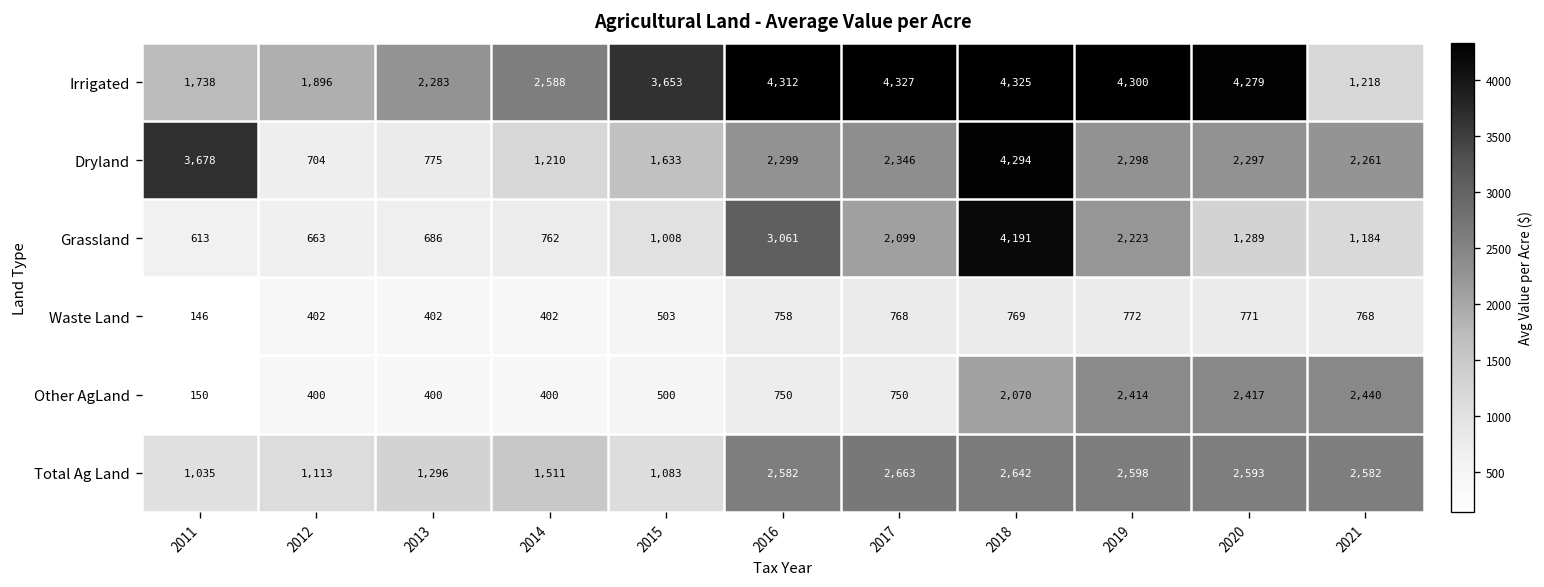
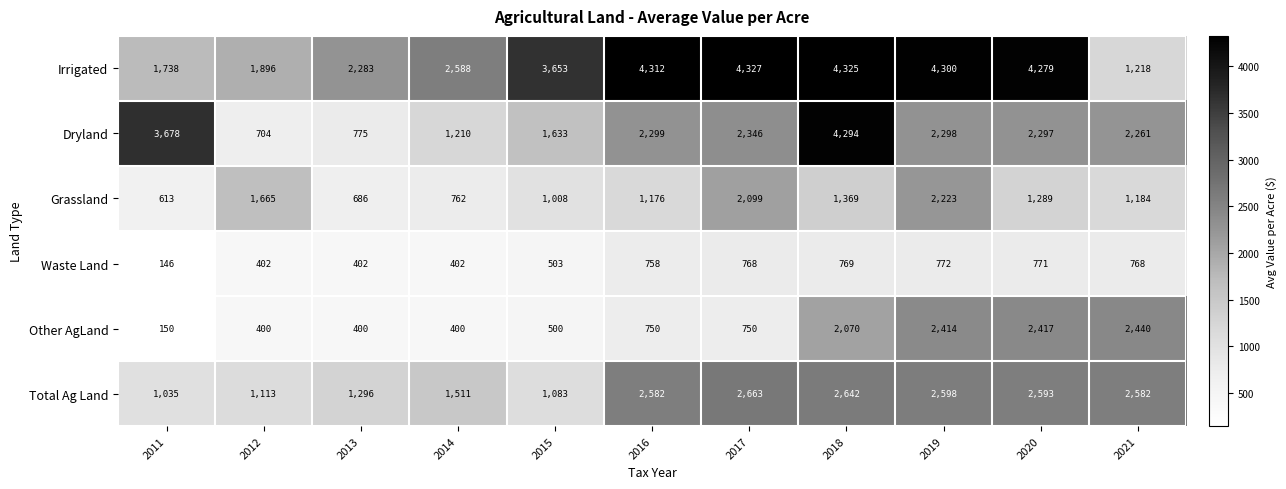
Grassland, 2012: 663 -> 1,665
Grassland, 2016: 3,061 -> 1,176
Grassland, 2018: 4,191 -> 1,369
